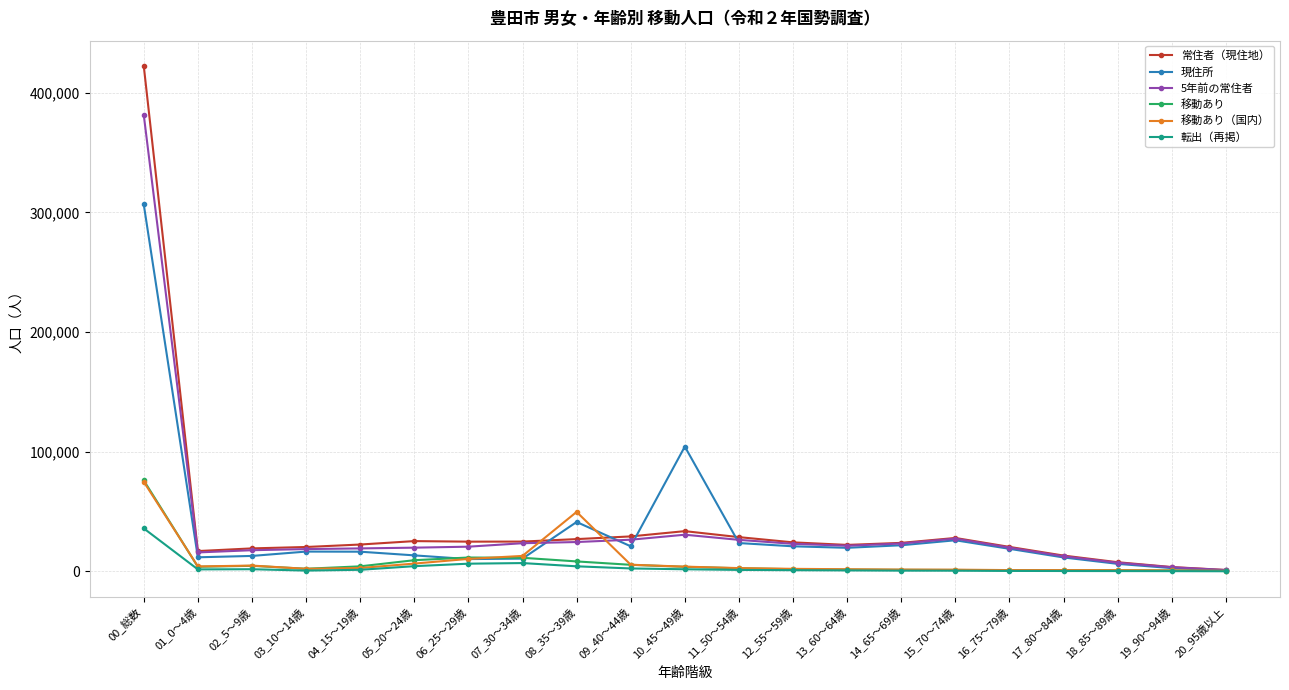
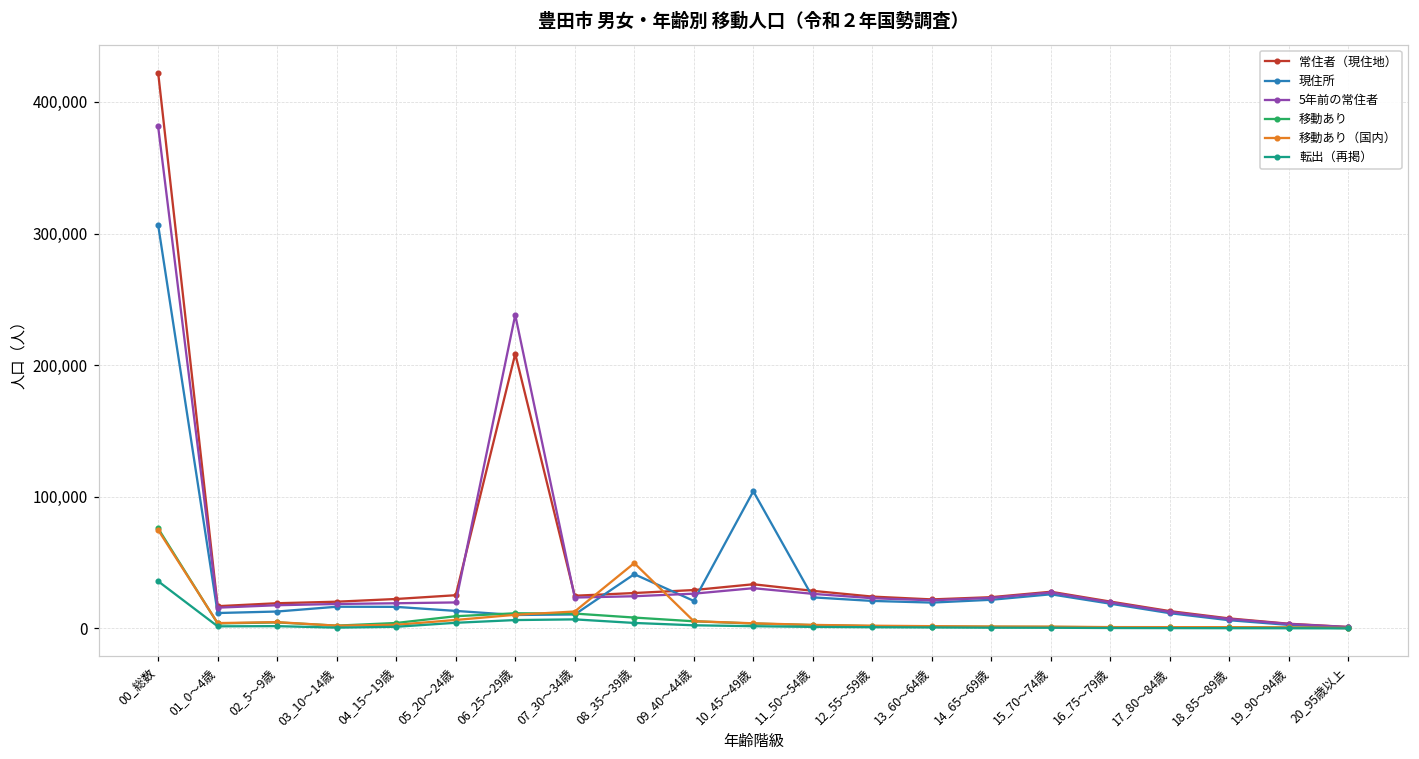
常住者（現住地）, 06_25～29歳: 25,000 -> 209,000
5年前の常住者, 06_25～29歳: 21,000 -> 238,000
